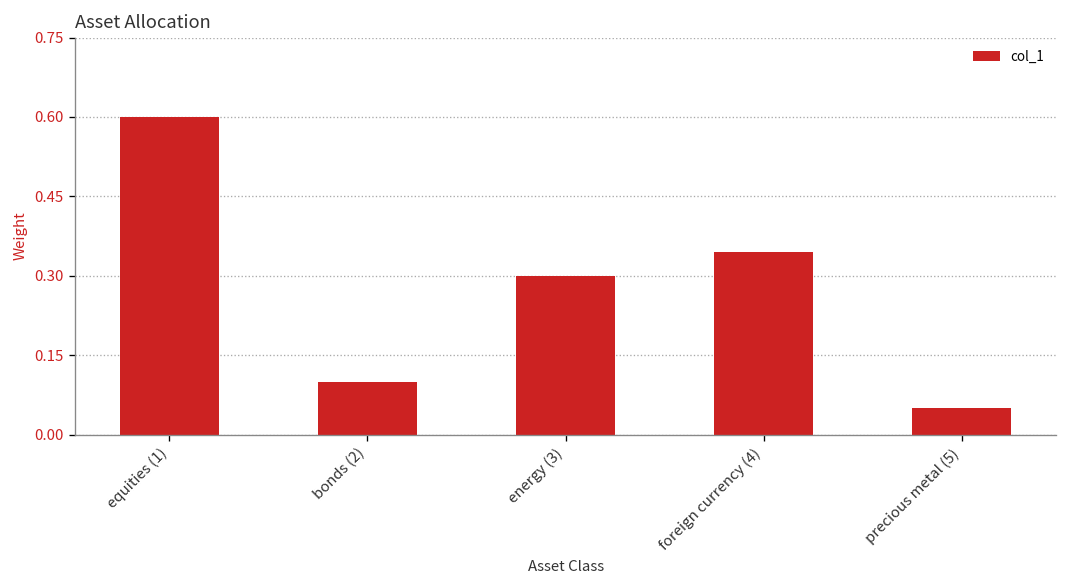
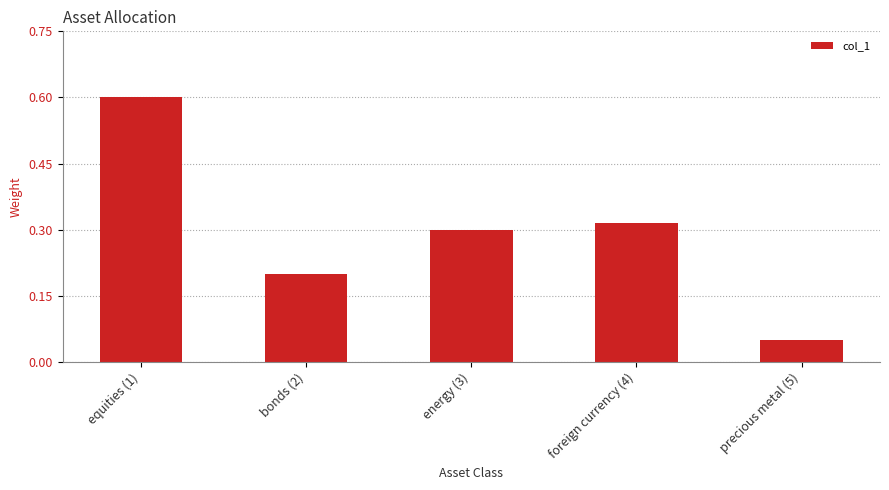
bonds (2): 0.1 -> 0.2
foreign currency (4): 0.35 -> 0.32
